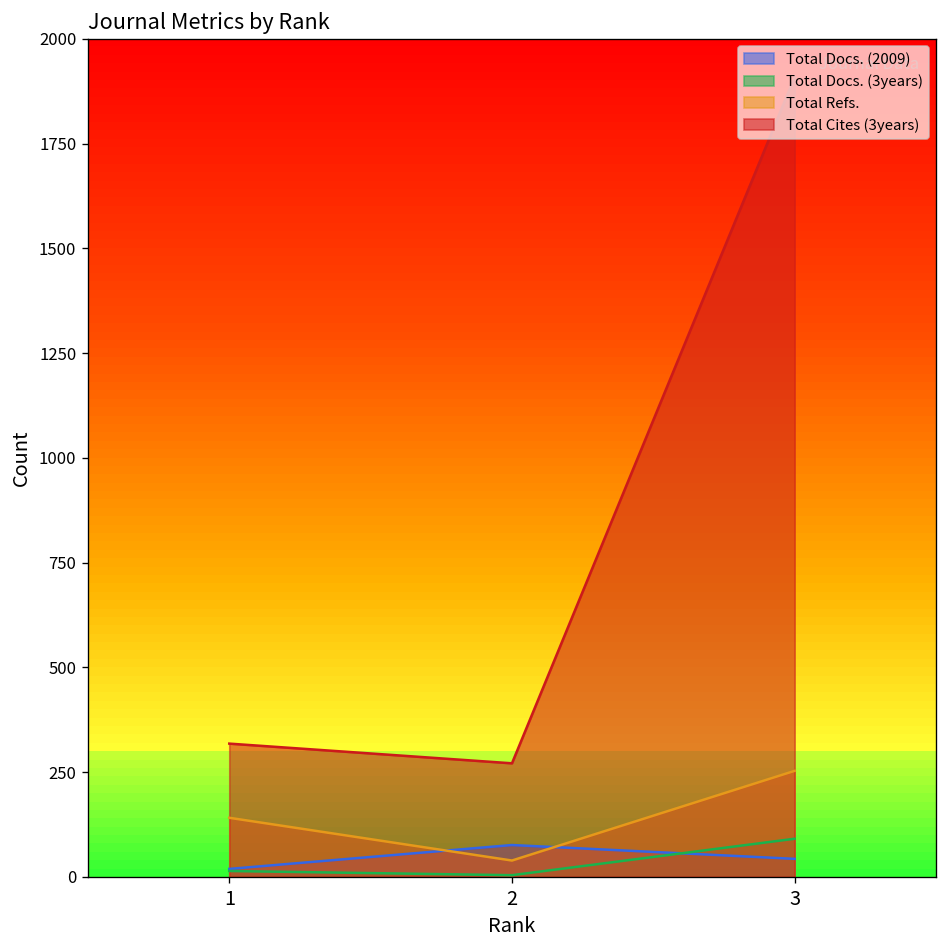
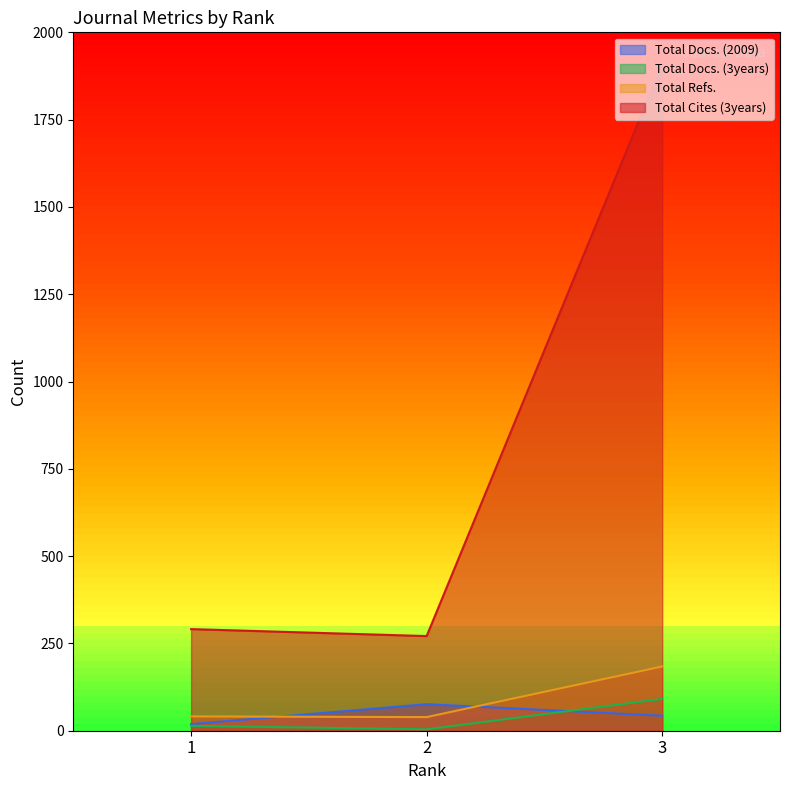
Total Refs., 1: 140 -> 40
Total Cites (3years), 1: 320 -> 290
Total Refs., 3: 250 -> 180
